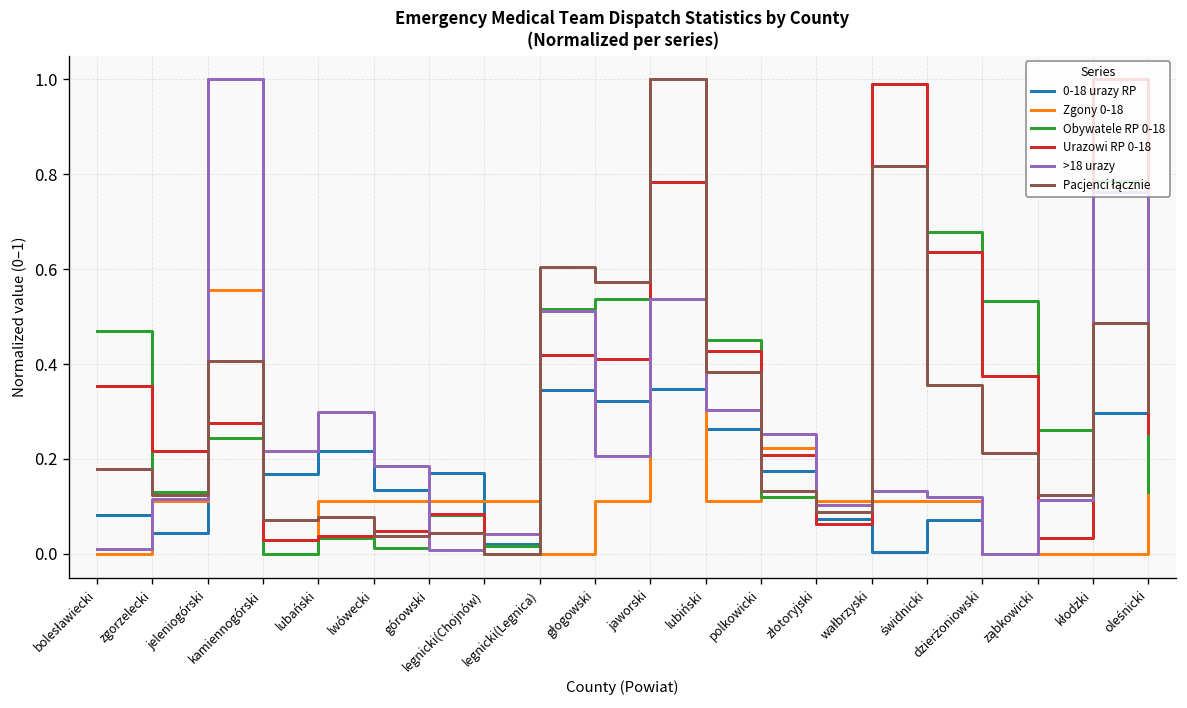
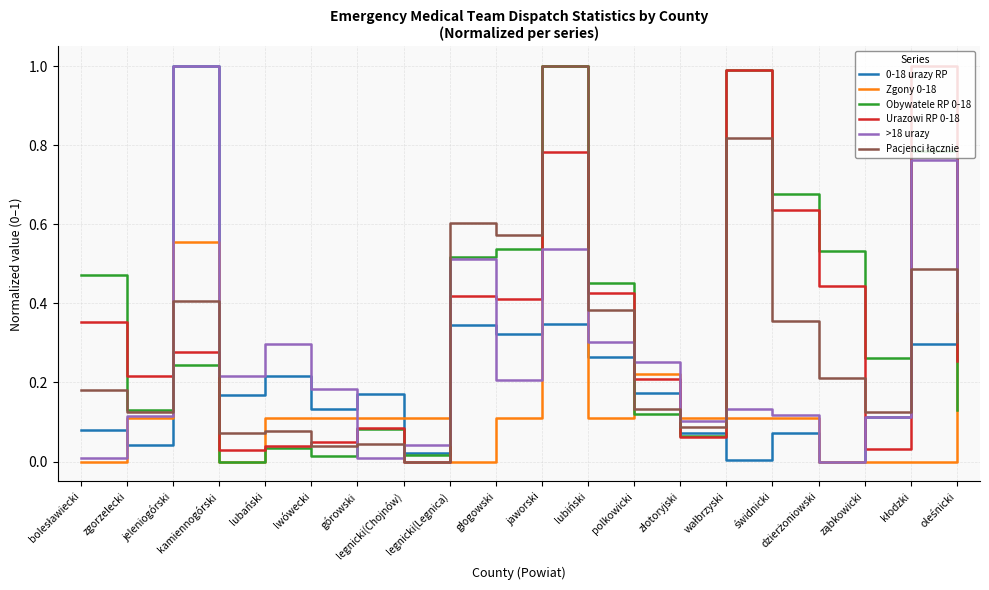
Urazowi RP 0-18, dzierżoniowski: 0.38 -> 0.44
